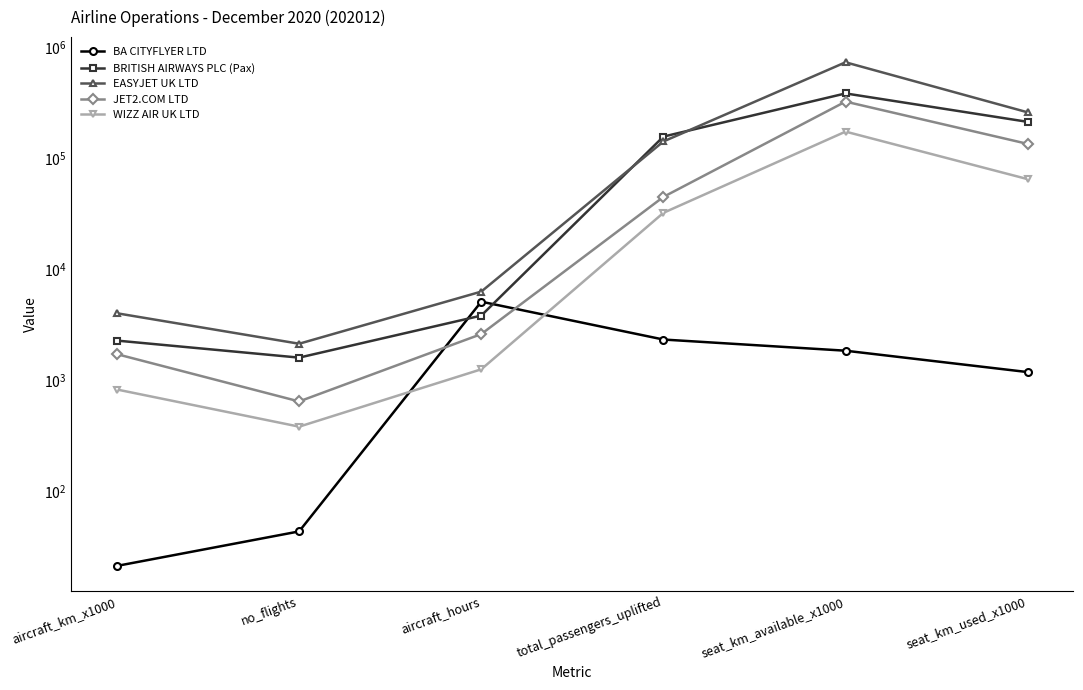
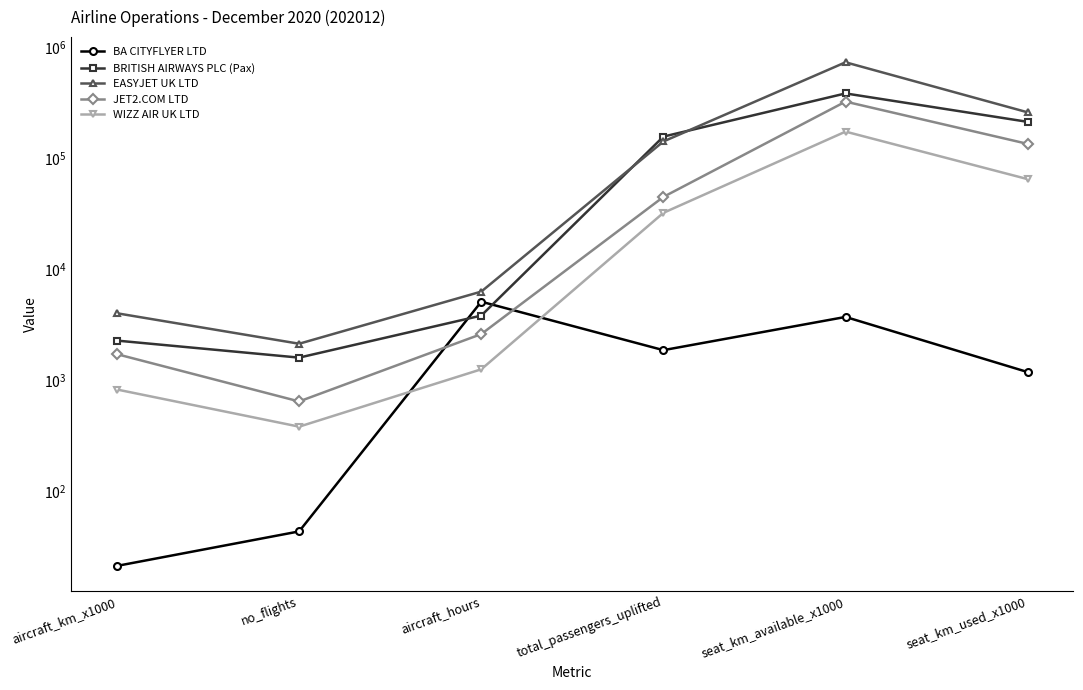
BA CITYFLYER LTD, total_passengers_uplifted: 2300 -> 1900
BA CITYFLYER LTD, seat_km_available_x1000: 1800 -> 3700
